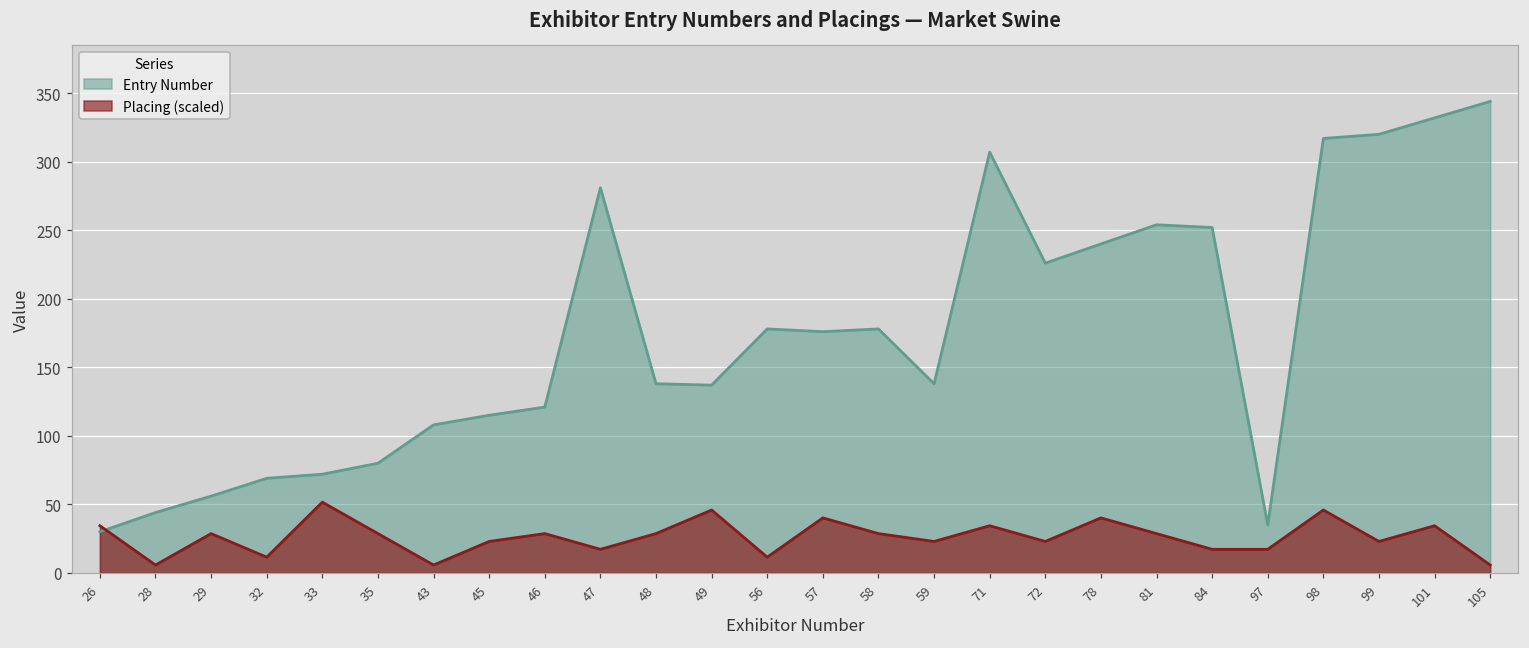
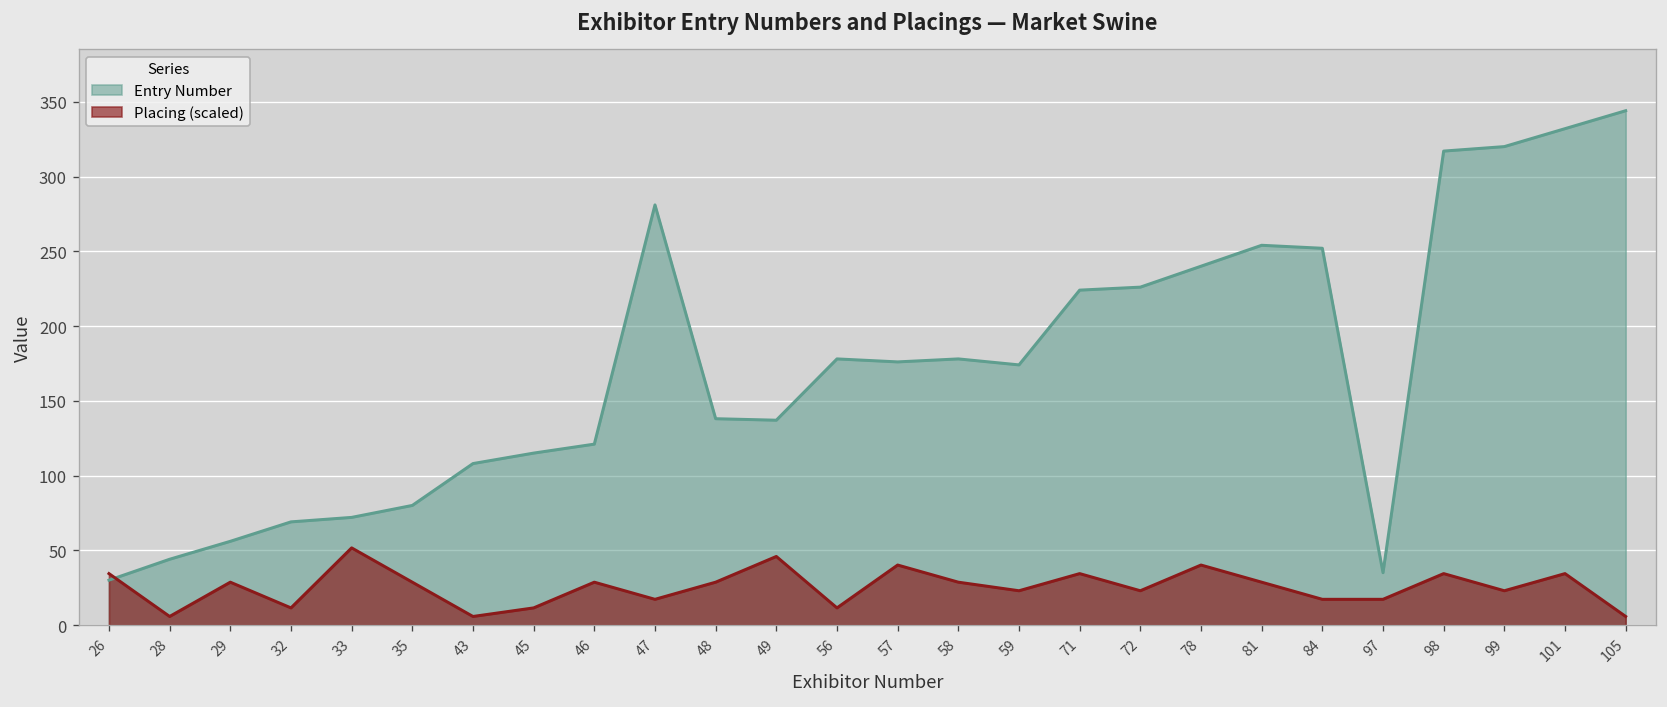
Placing (scaled), 45: 23 -> 11
Entry Number, 59: 138 -> 174
Entry Number, 71: 307 -> 224
Placing (scaled), 98: 46 -> 34
